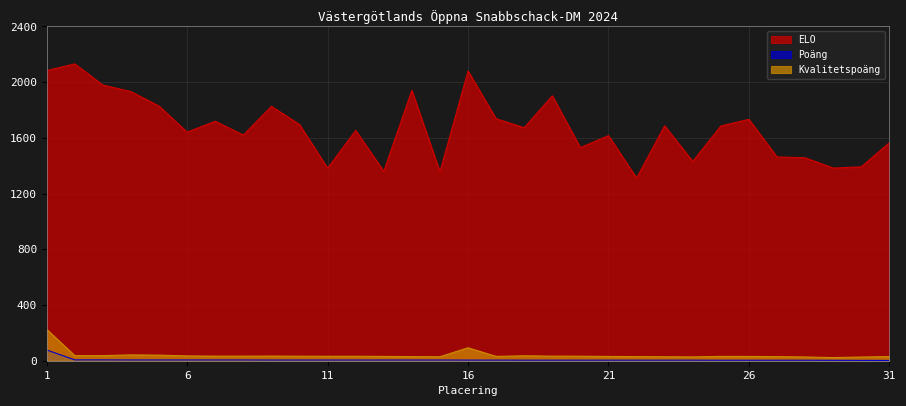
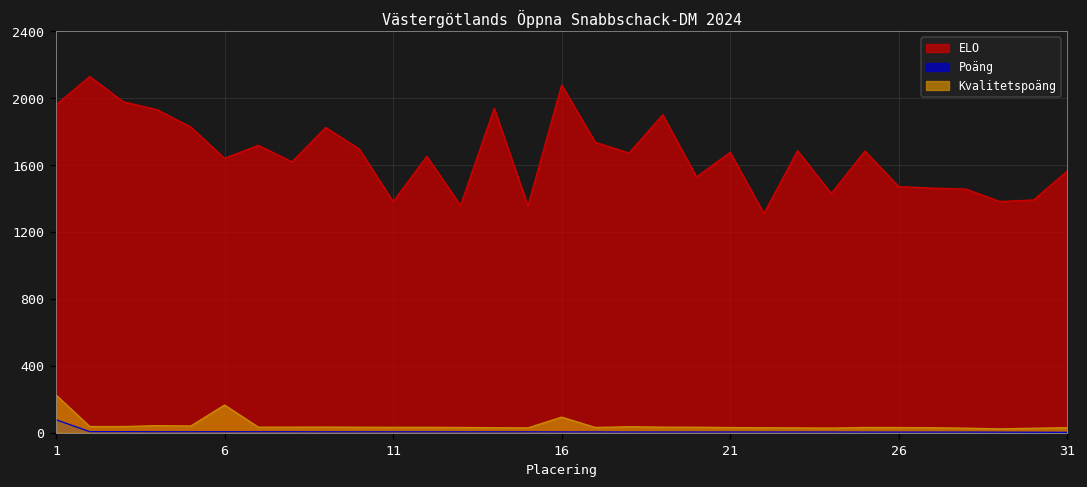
ELO, 1: 2080 -> 1960
Kvalitetspoäng, 6: 30 -> 170
ELO, 21: 1620 -> 1680
ELO, 26: 1730 -> 1470
